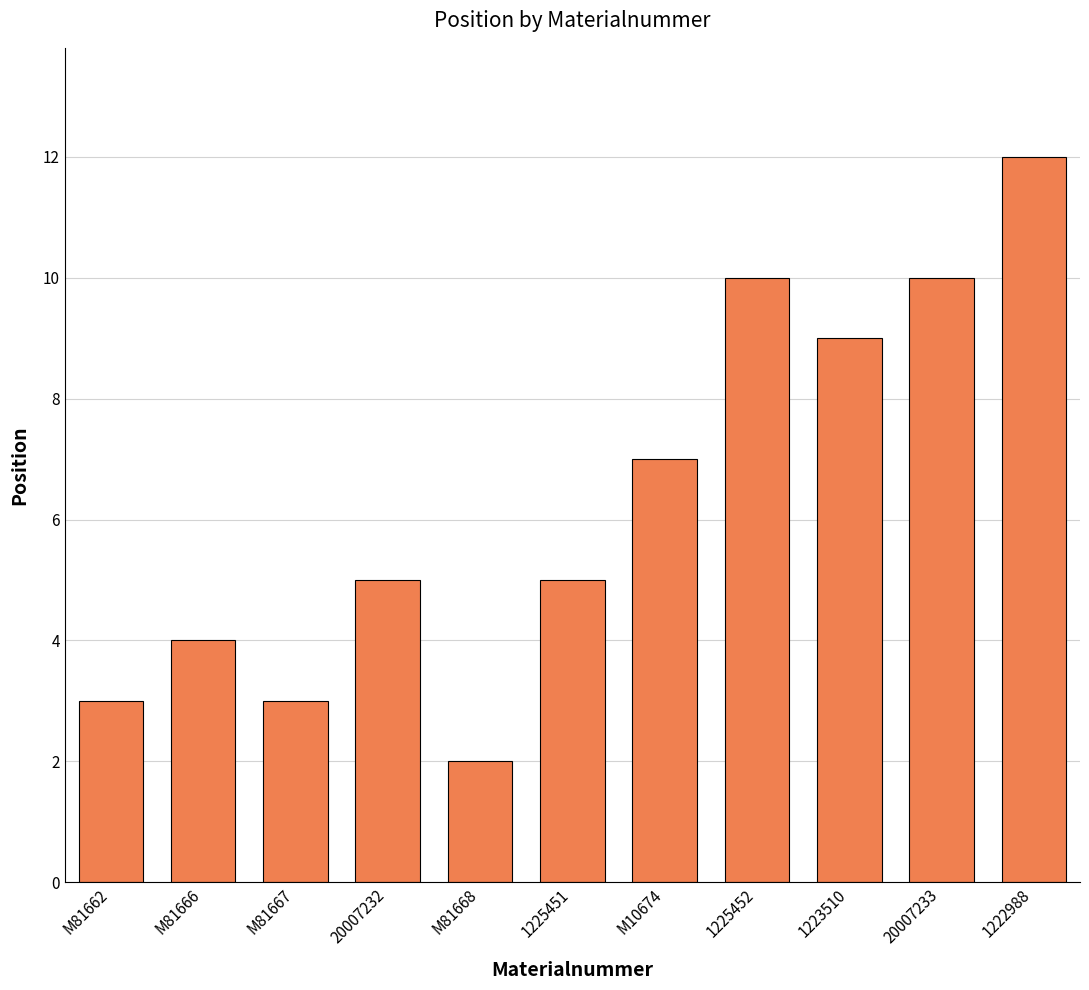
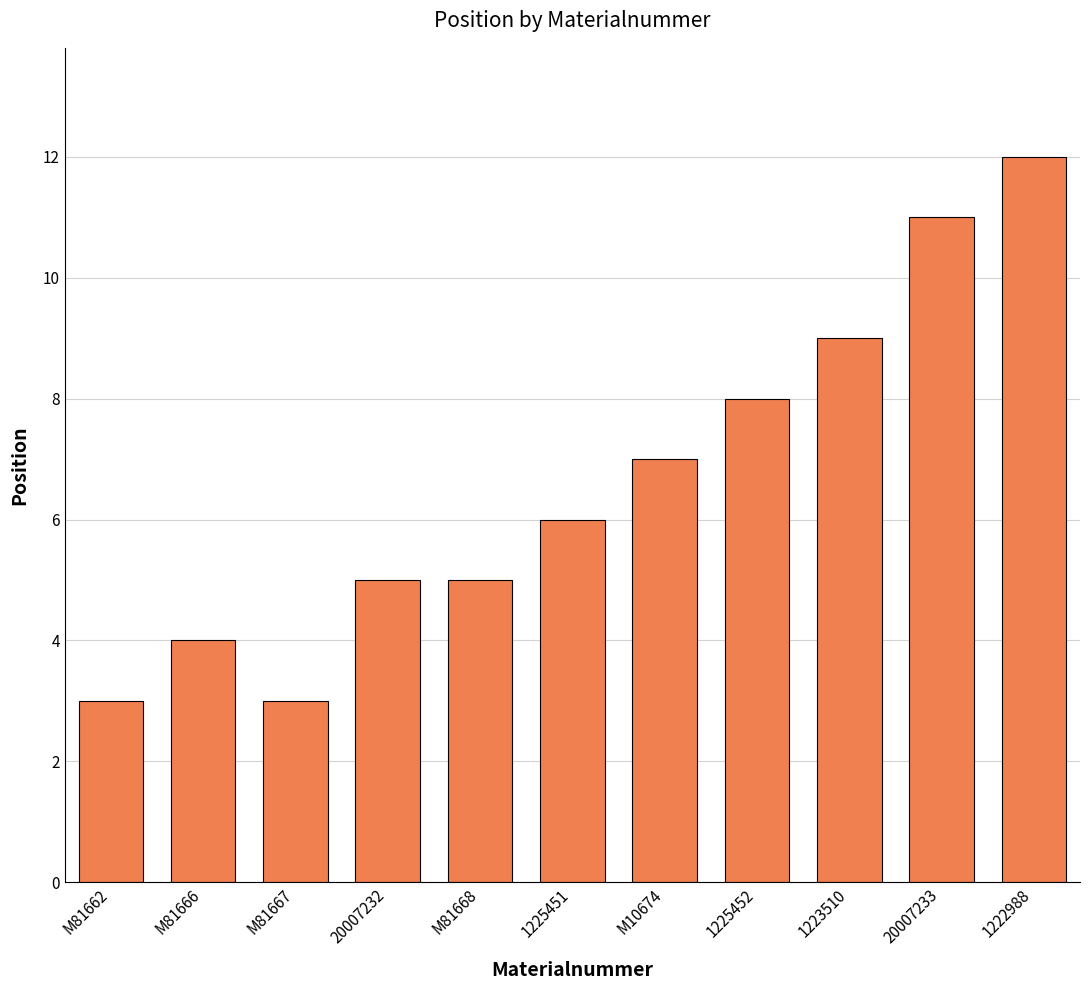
M81668: 2 -> 5
1225451: 5 -> 6
1225452: 10 -> 8
20007233: 10 -> 11
